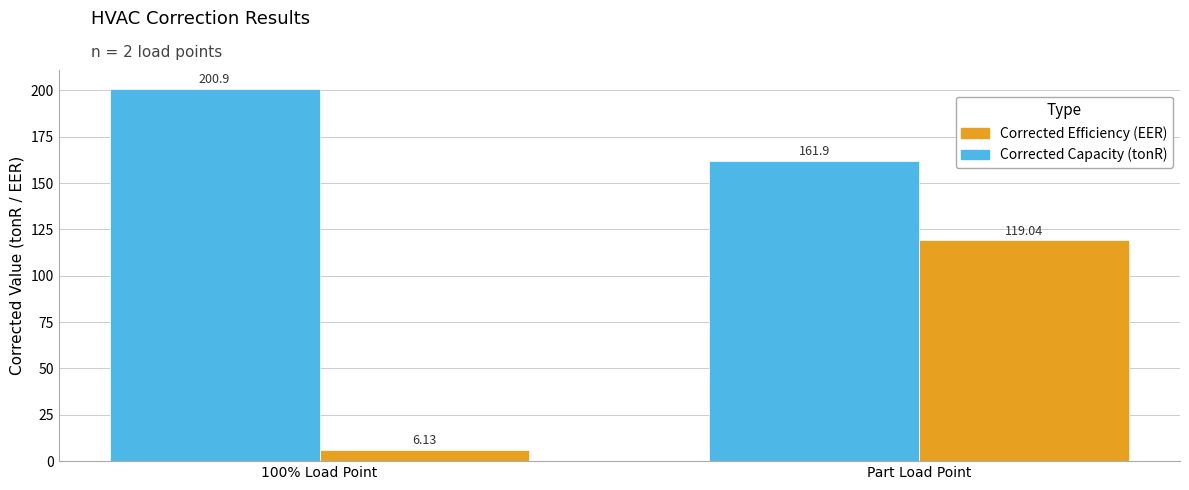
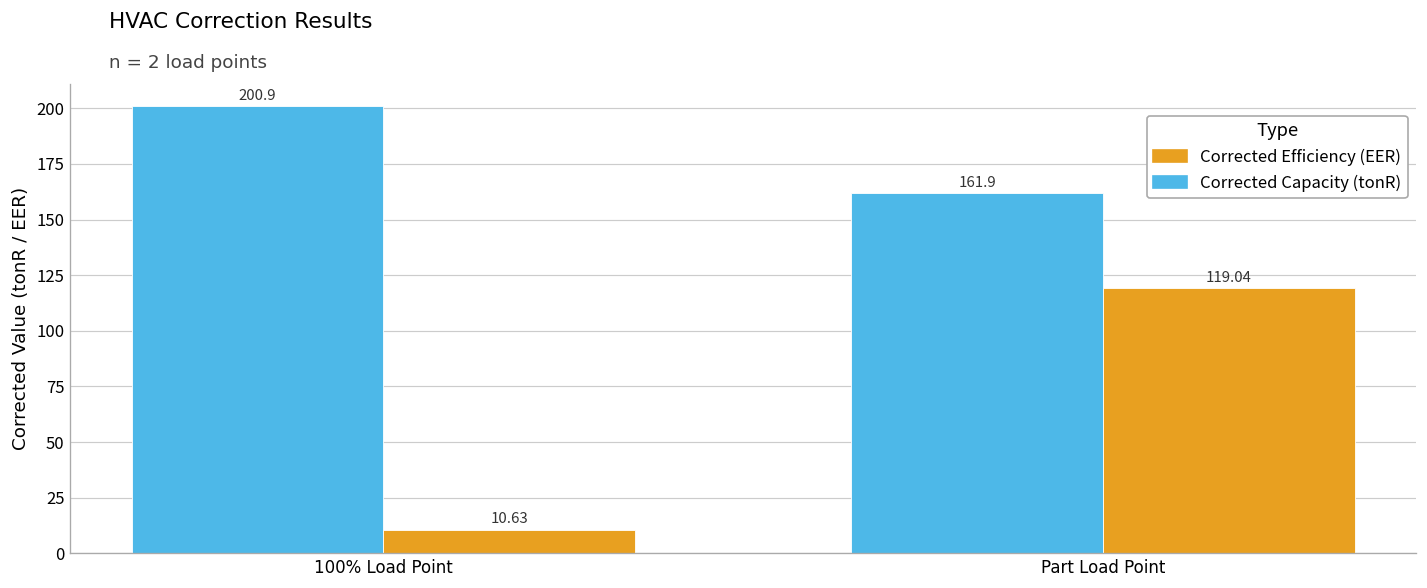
Corrected Efficiency (EER), 100% Load Point: 6.13 -> 10.63
